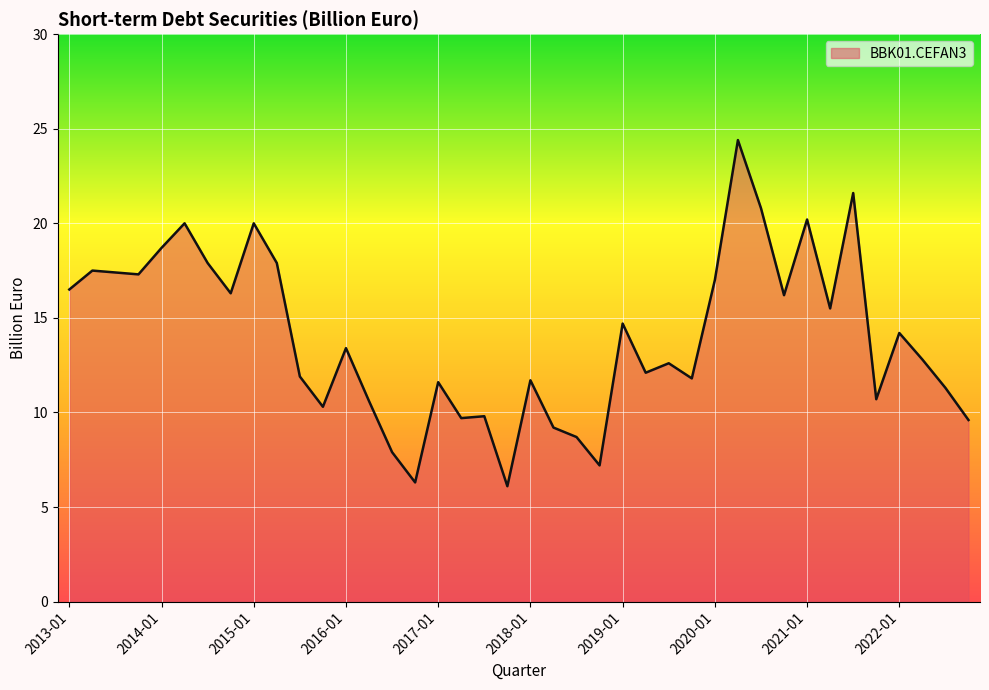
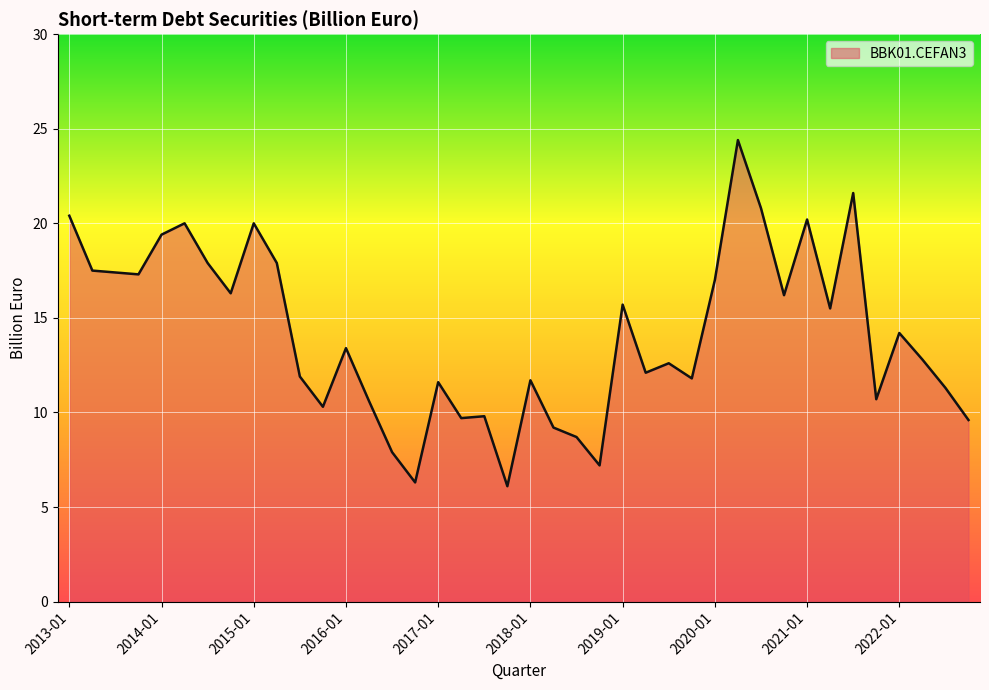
2013-01: 16.5 -> 20.4
2014-01: 18.7 -> 19.4
2019-01: 14.7 -> 15.7
